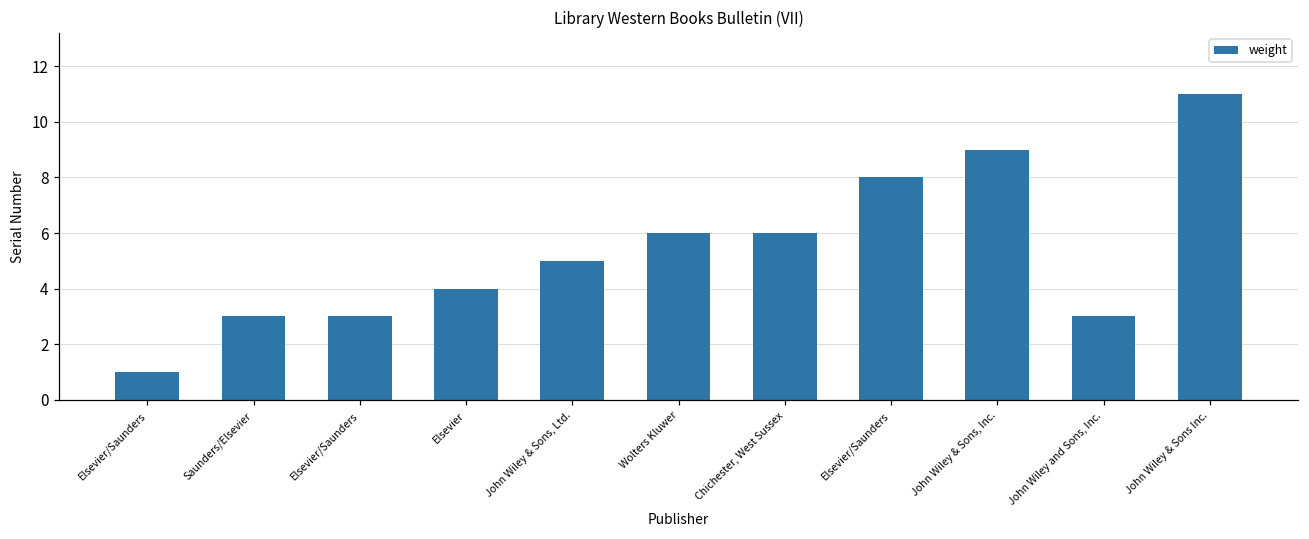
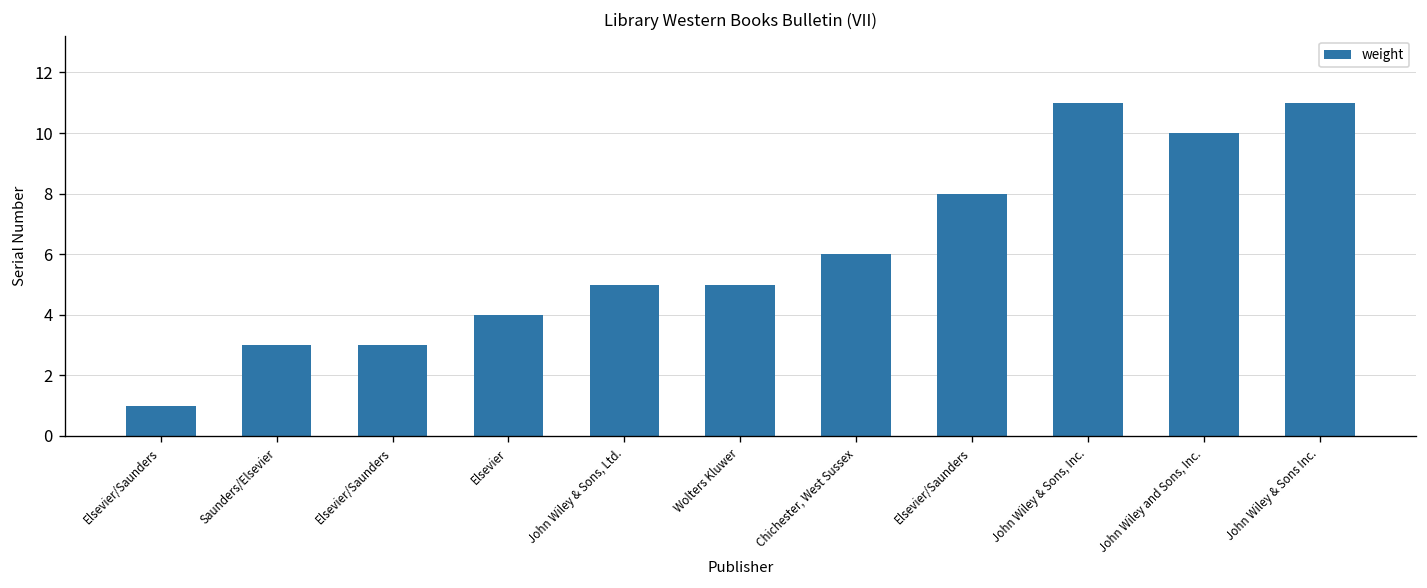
Wolters Kluwer: 6 -> 5
John Wiley & Sons, Inc.: 9 -> 11
John Wiley and Sons, Inc.: 3 -> 10
